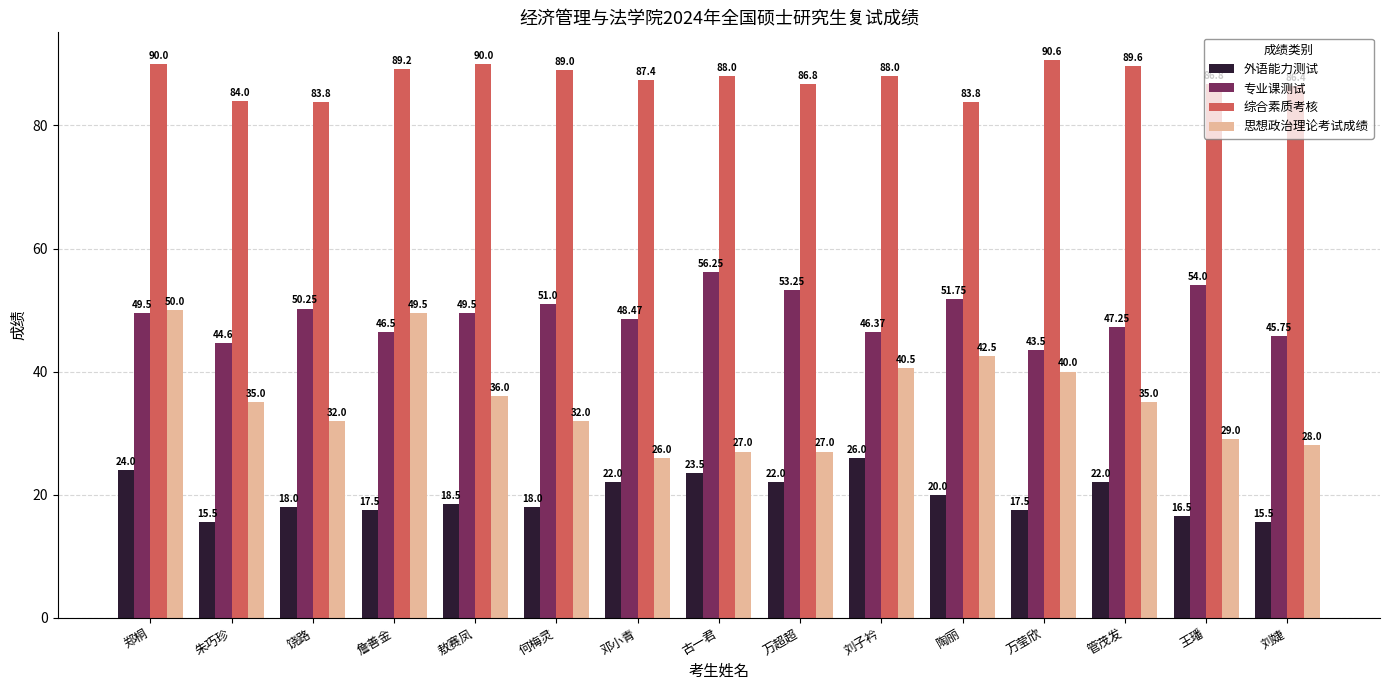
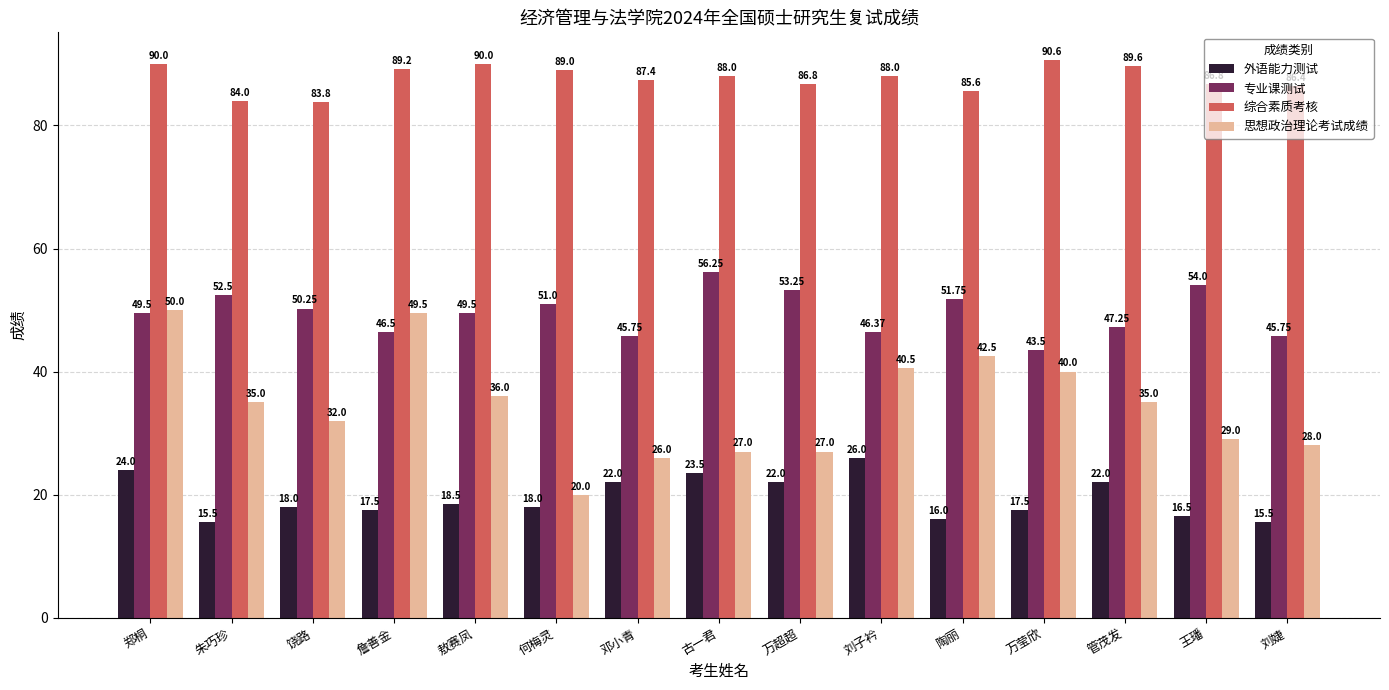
专业课测试, 朱巧珍: 44.6 -> 52.5
思想政治理论考试成绩, 何梅灵: 32.0 -> 20.0
专业课测试, 邓小青: 48.47 -> 45.75
外语能力测试, 陶丽: 20.0 -> 16.0
综合素质考核, 陶丽: 83.8 -> 85.6
